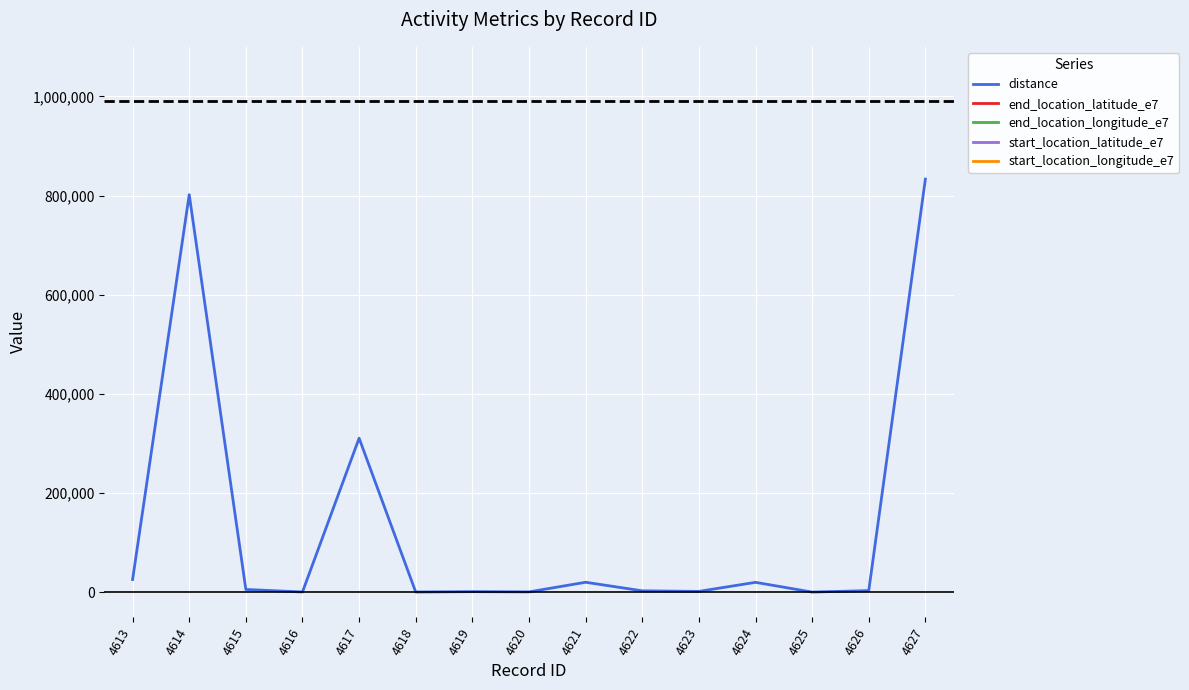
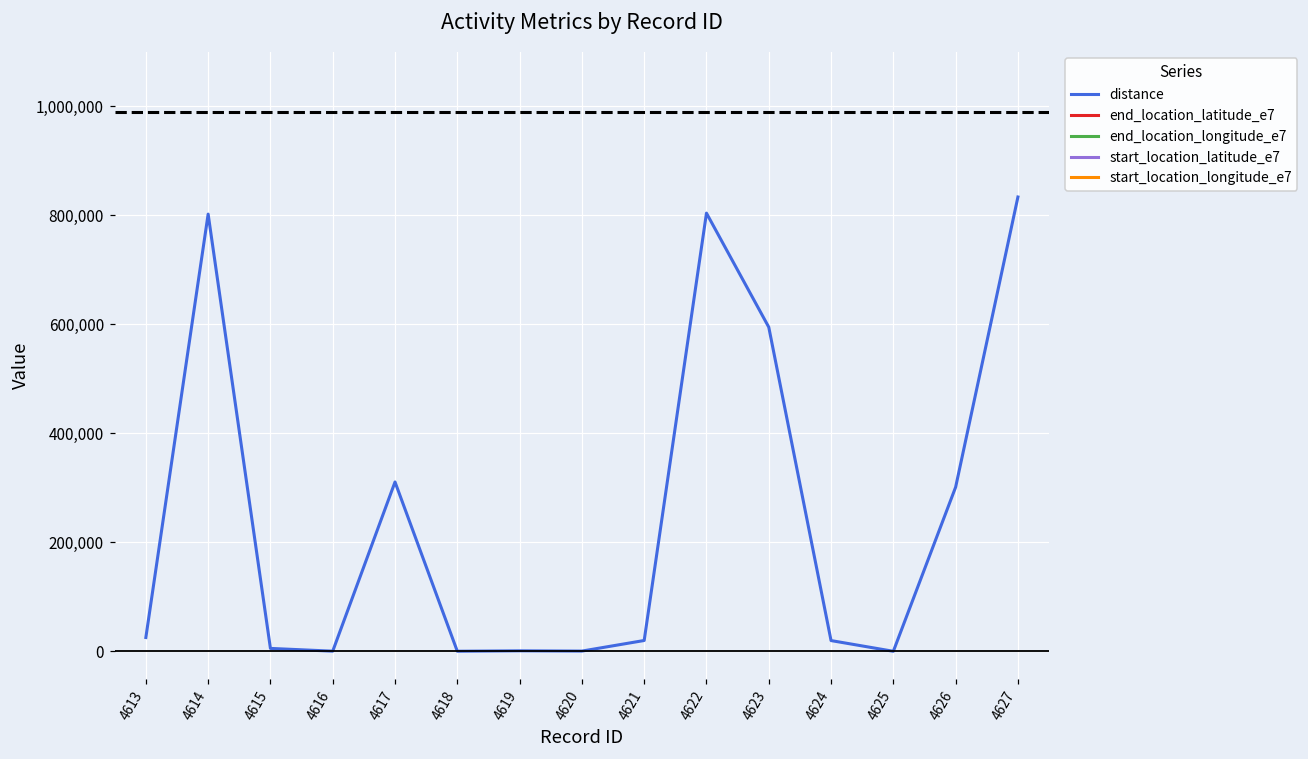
distance, 4622: 0 -> 800,000
distance, 4623: 0 -> 590,000
distance, 4626: 0 -> 300,000
